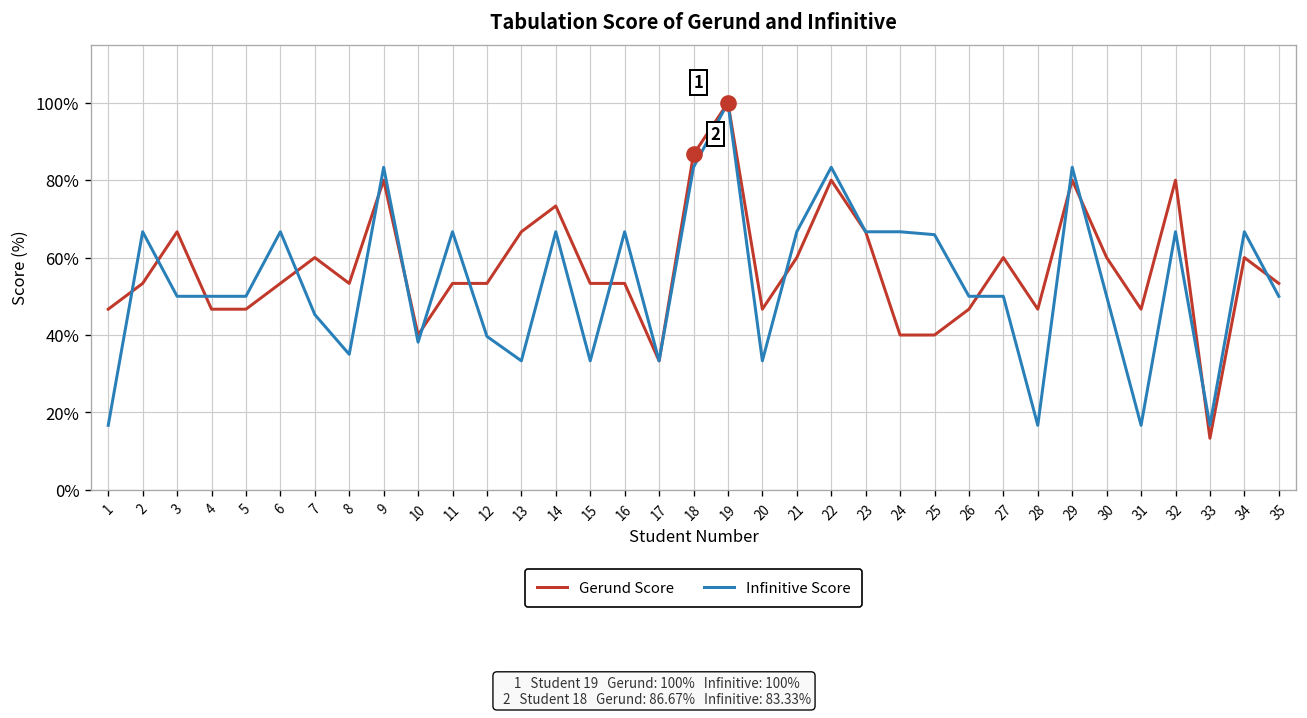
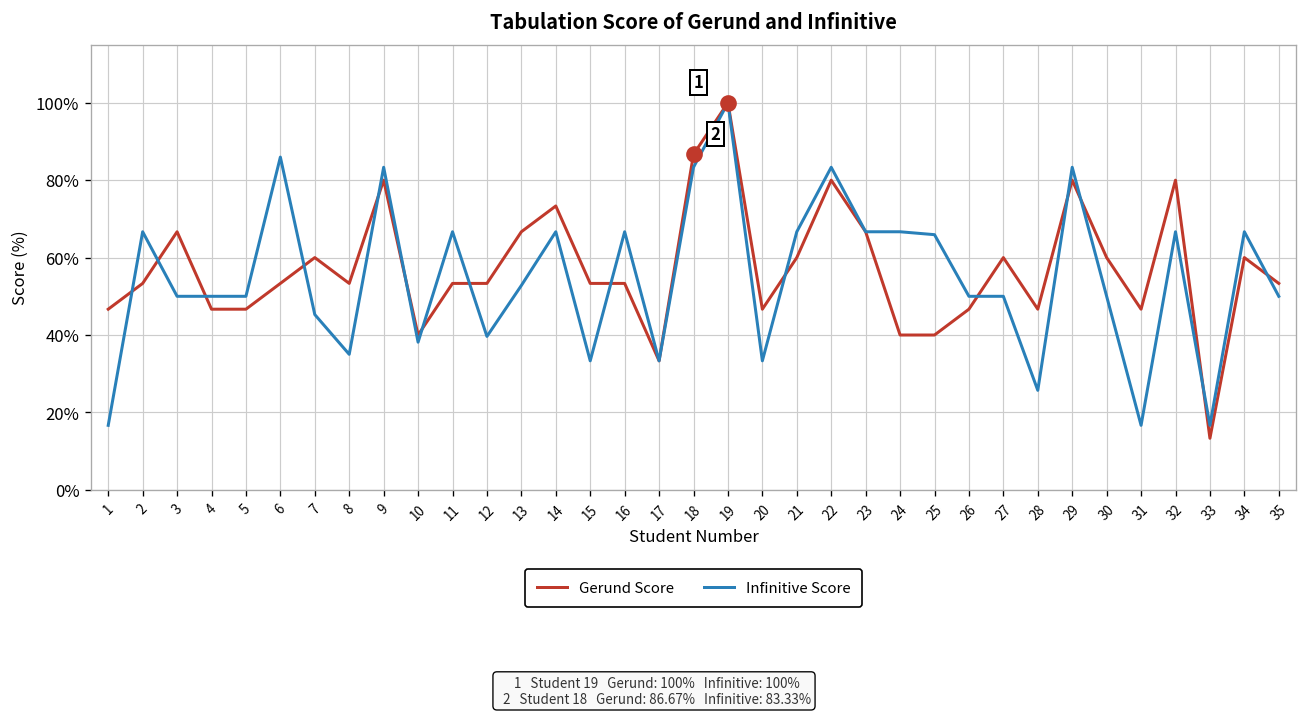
Infinitive Score, 6: 67% -> 86%
Infinitive Score, 13: 33% -> 53%
Infinitive Score, 28: 17% -> 26%
